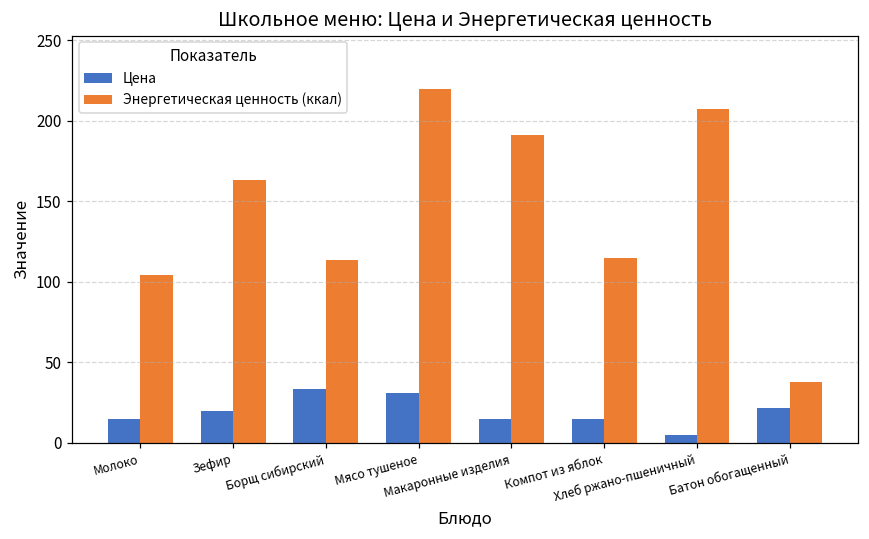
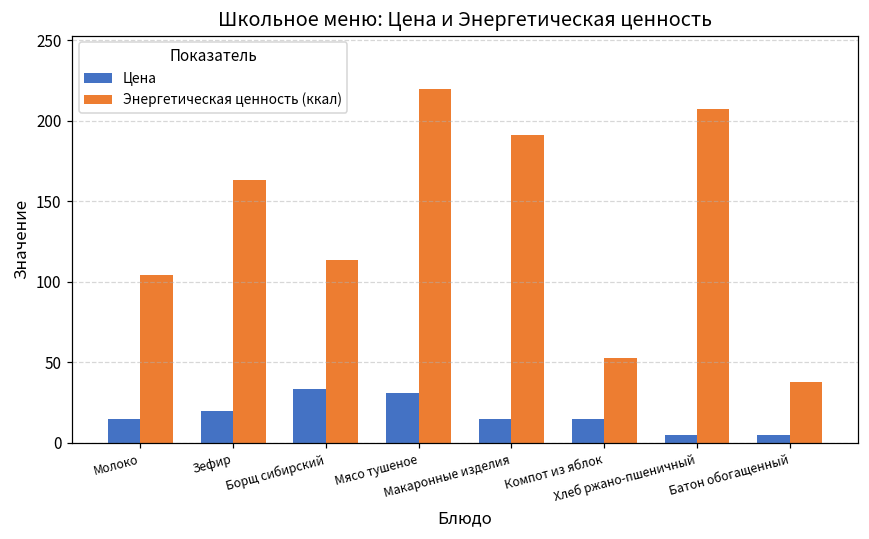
Энергетическая ценность (ккал), Компот из яблок: 115 -> 53
Цена, Батон обогащенный: 22 -> 5
